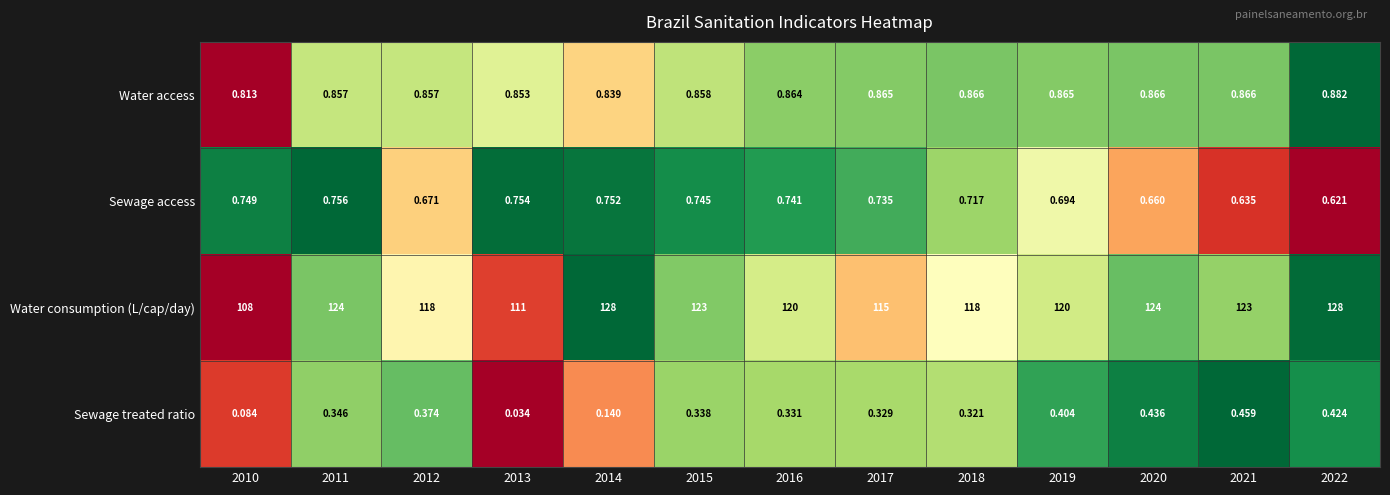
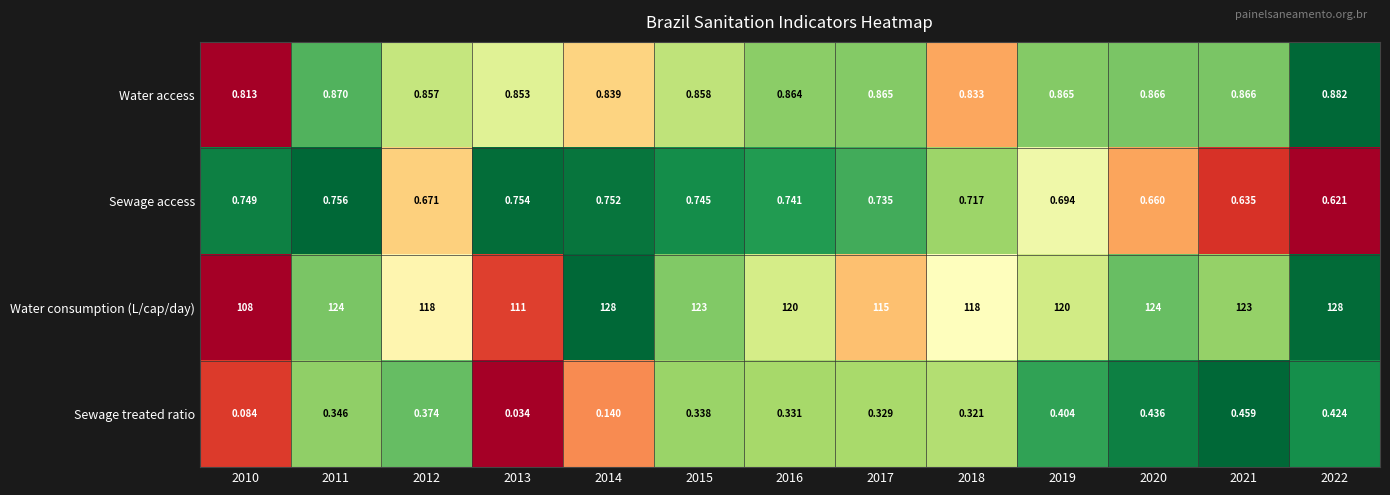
Water access, 2011: 0.857 -> 0.870
Water access, 2018: 0.866 -> 0.833
